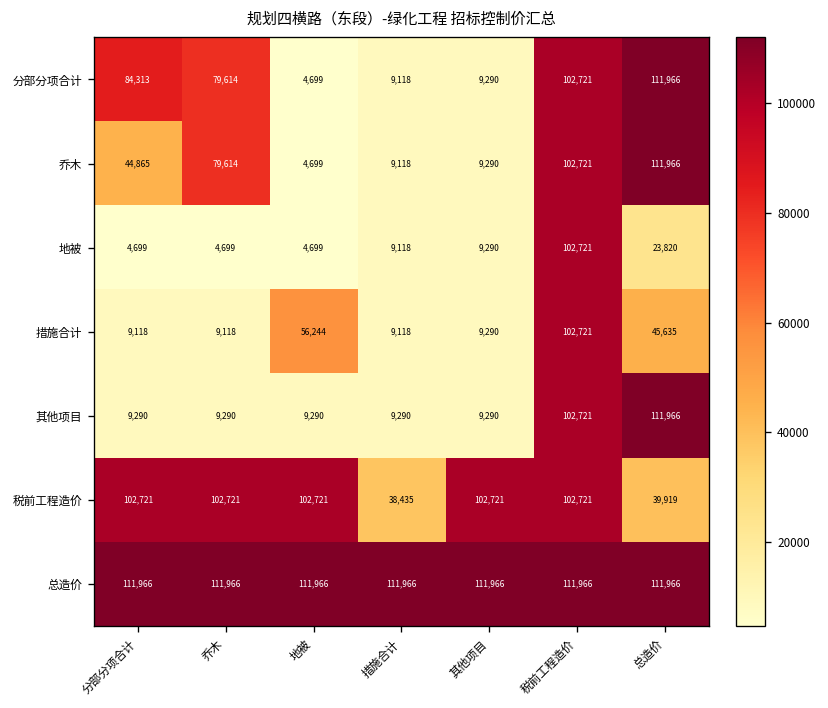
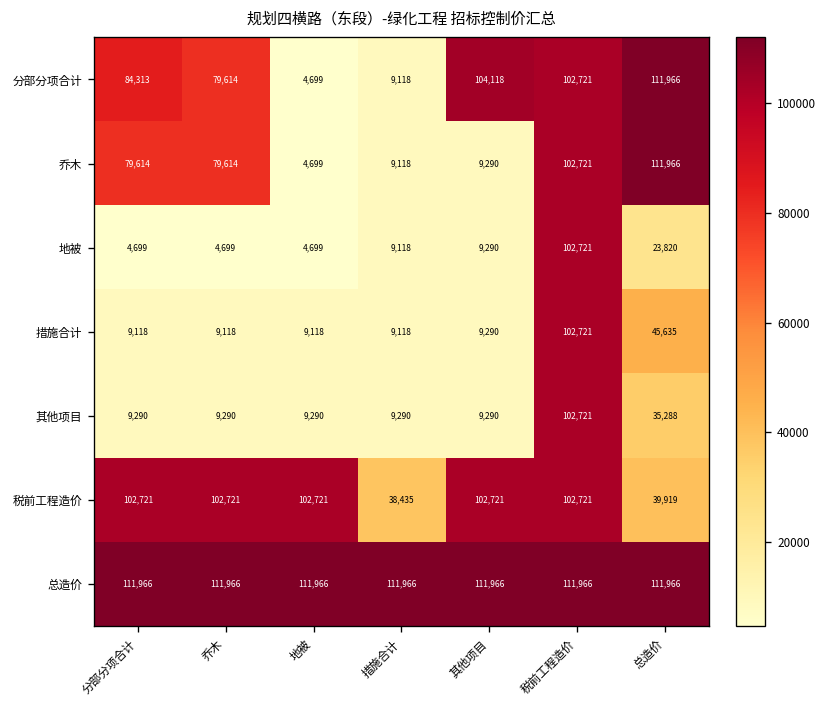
分部分项合计, 其他项目: 9,290 -> 104,118
乔木, 分部分项合计: 44,865 -> 79,614
措施合计, 地被: 56,244 -> 9,118
其他项目, 总造价: 111,966 -> 35,288
